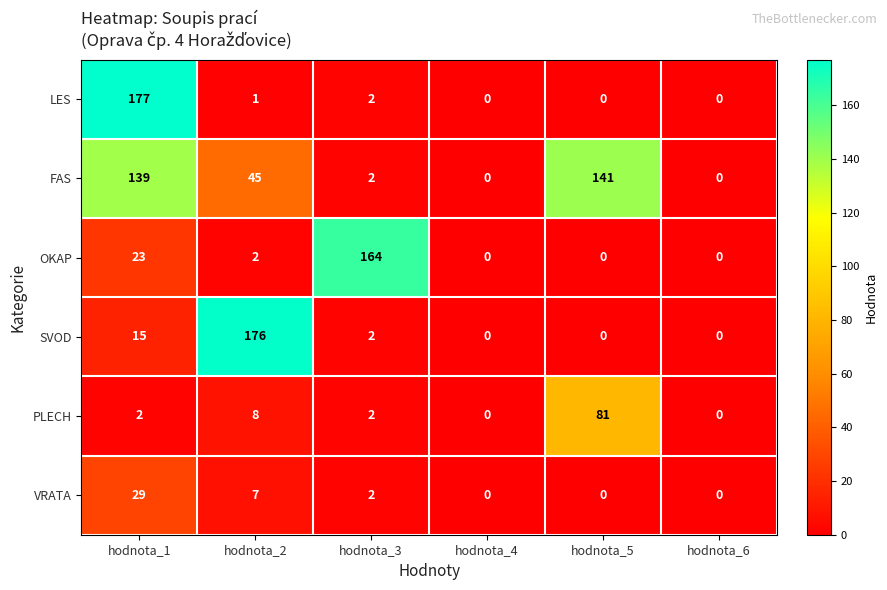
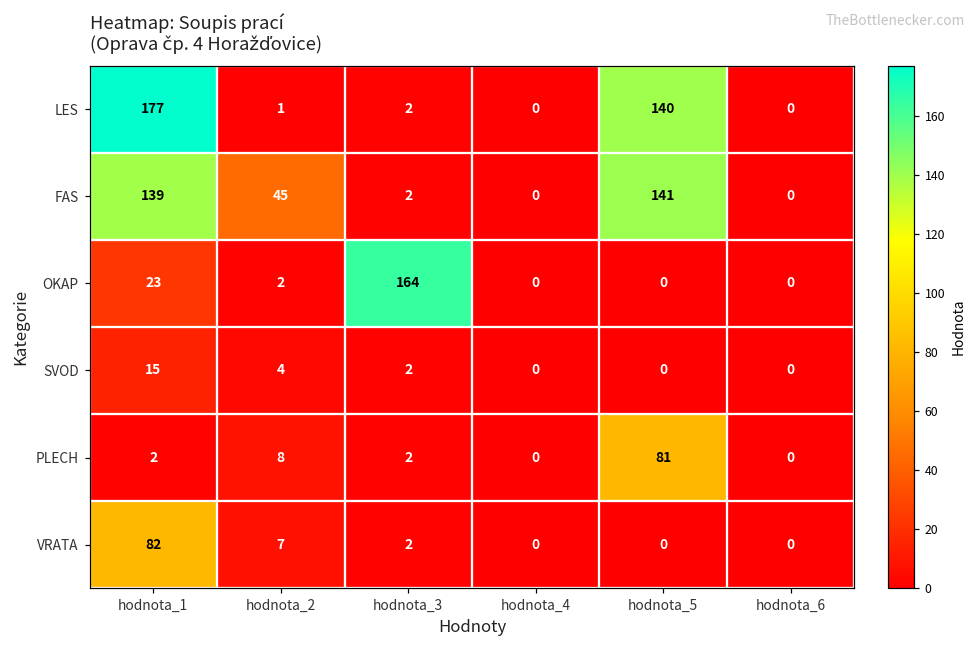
LES, hodnota_5: 0 -> 140
SVOD, hodnota_2: 176 -> 4
VRATA, hodnota_1: 29 -> 82
